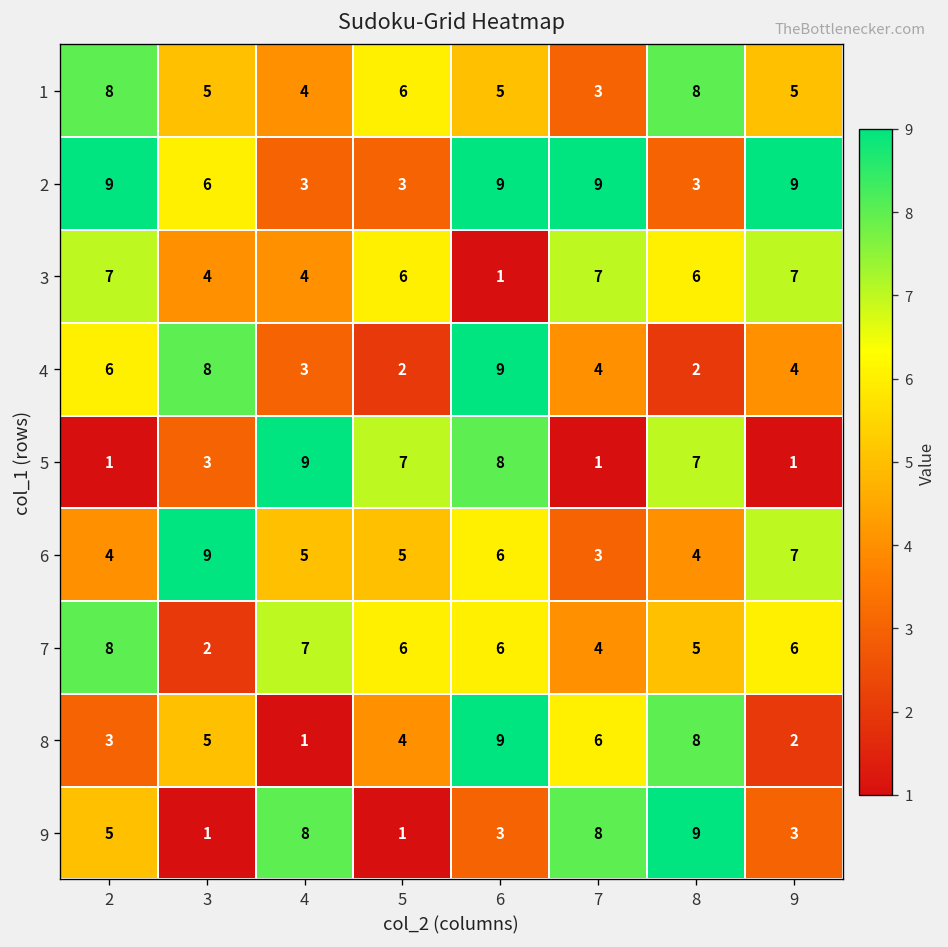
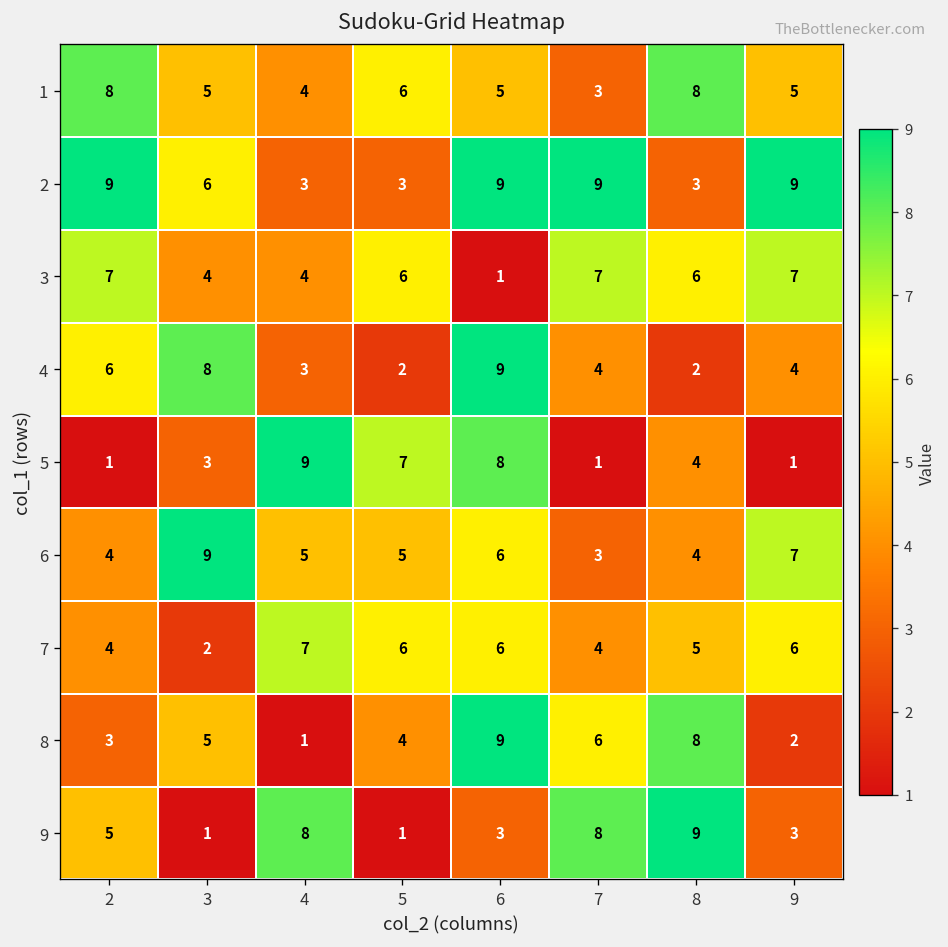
5, 8: 7 -> 4
7, 2: 8 -> 4
